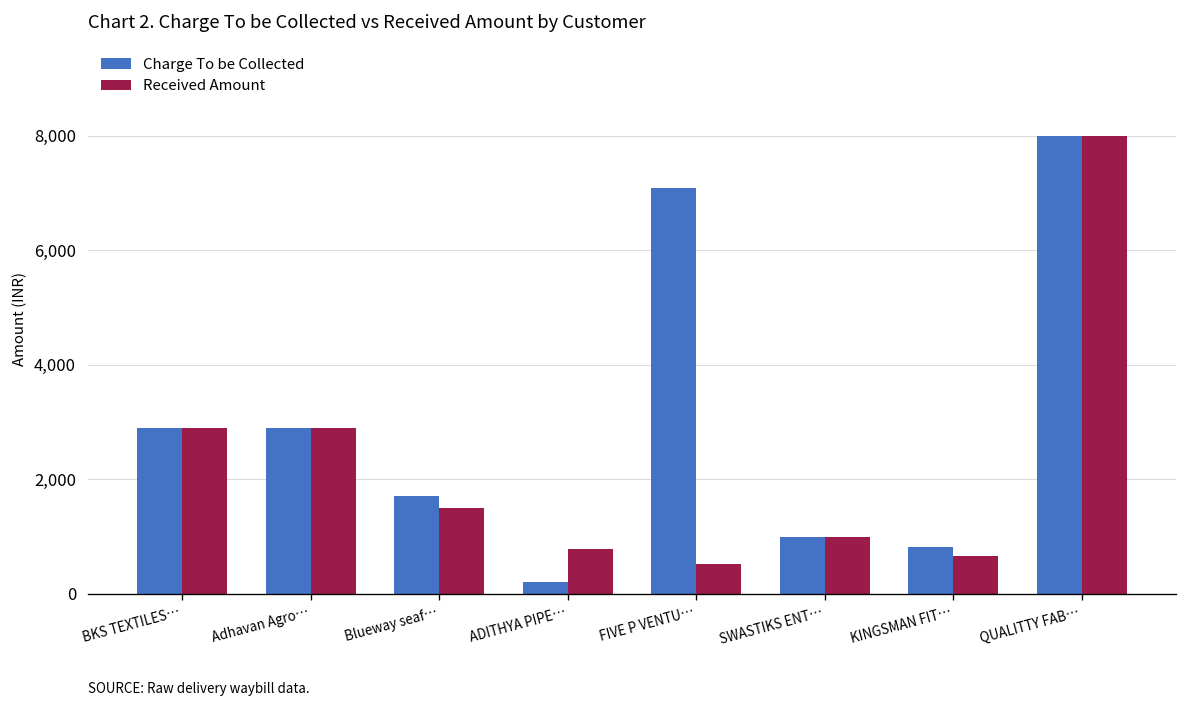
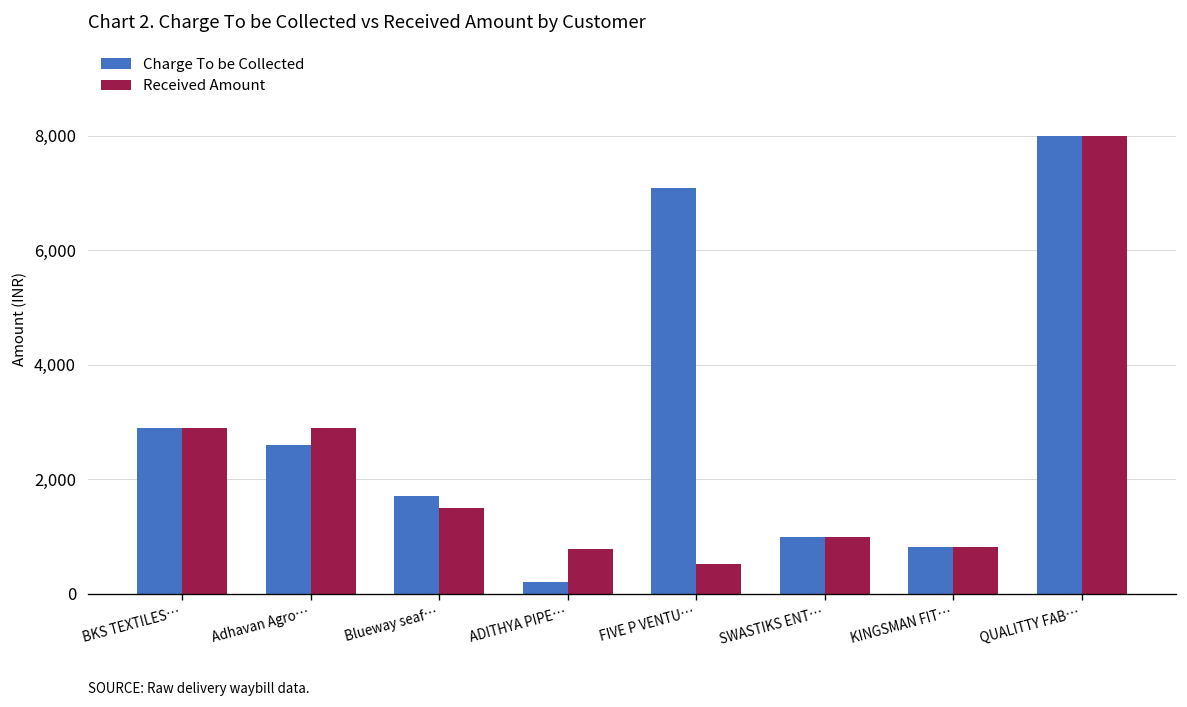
Charge To be Collected, Adhavan Agro…: 2,900 -> 2,600
Received Amount, KINGSMAN FIT…: 700 -> 800
